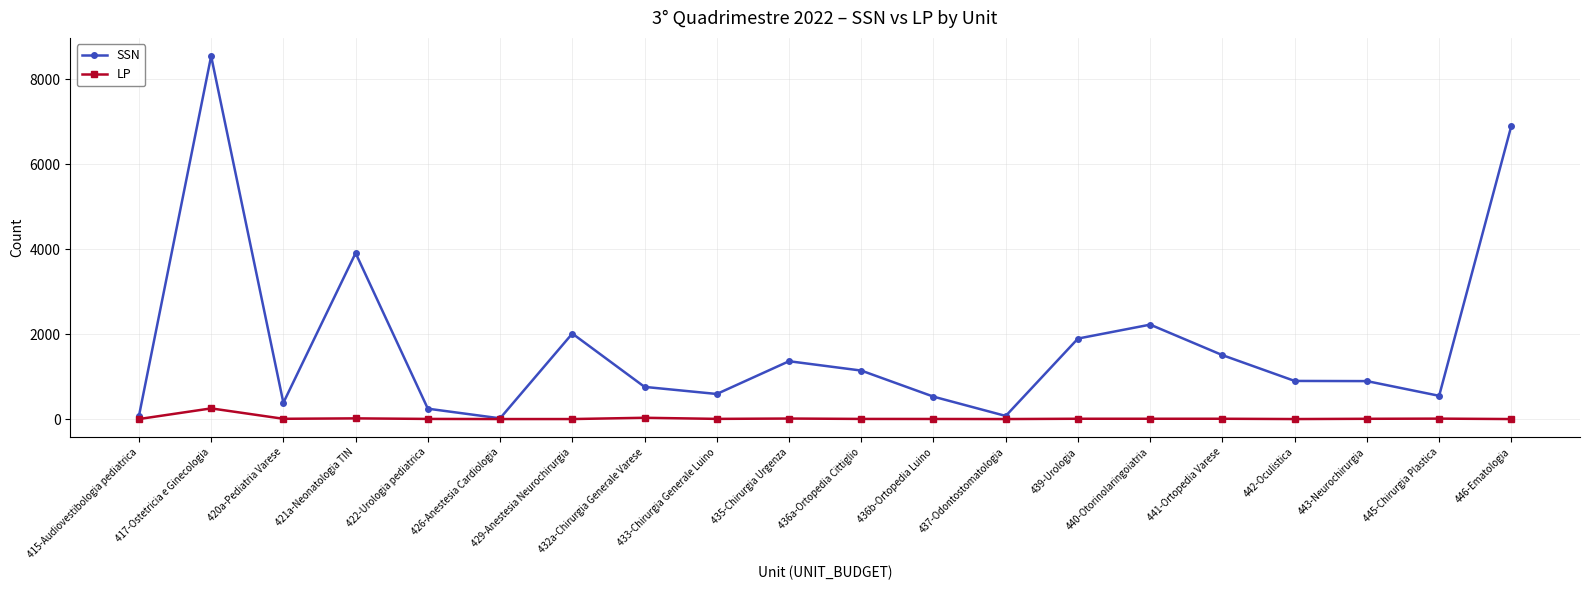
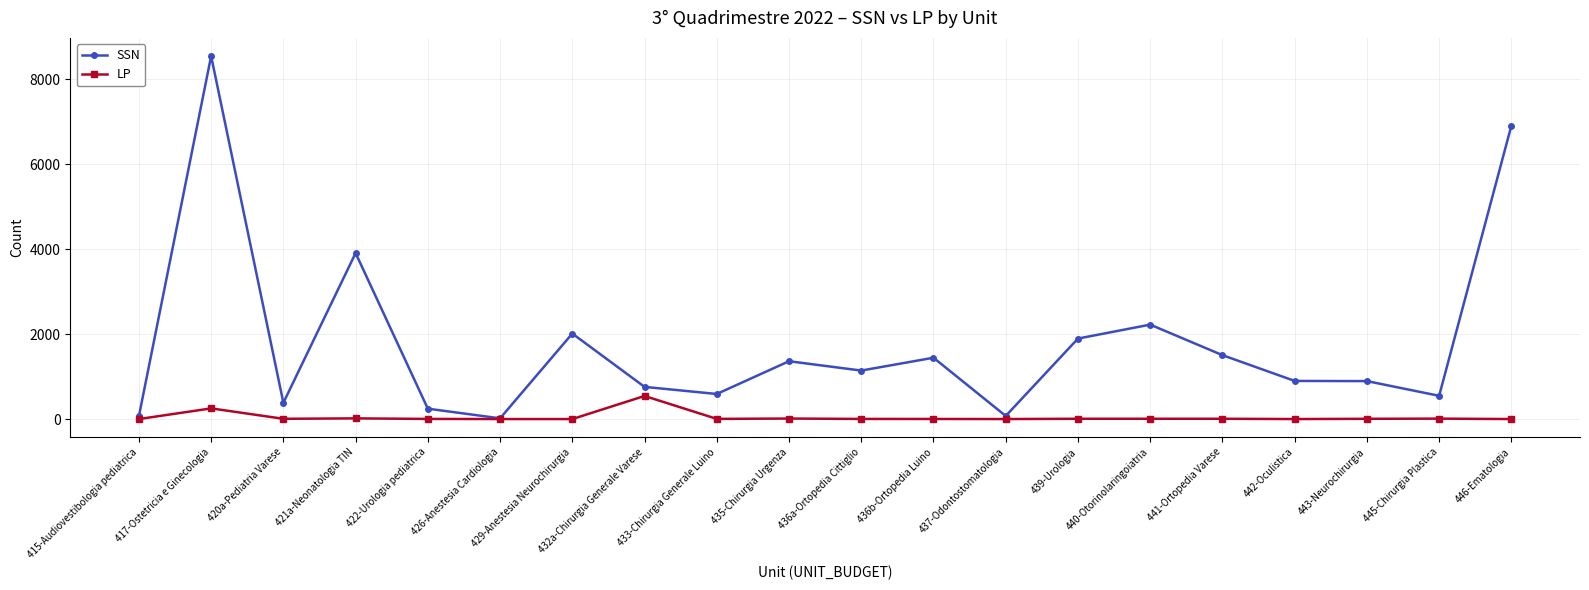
LP, 432a-Chirurgia Generale Varese: 0 -> 500
SSN, 436b-Ortopedia Luino: 500 -> 1400
